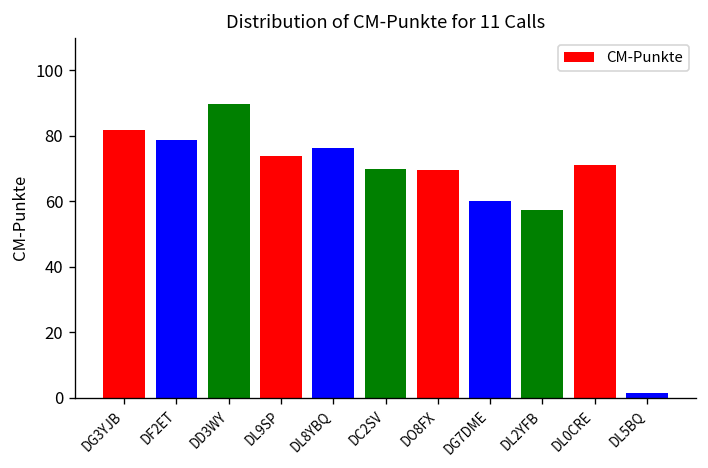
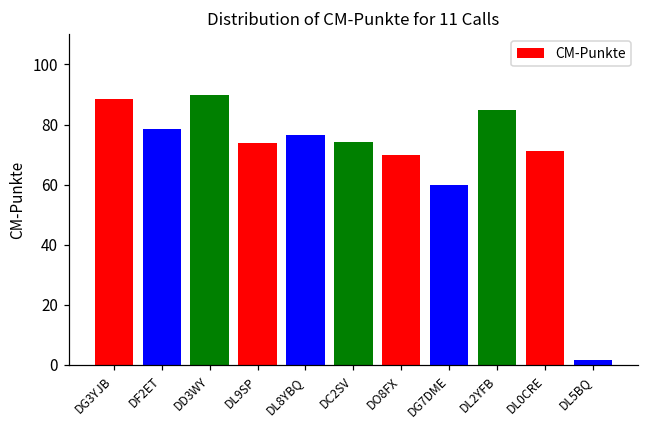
DG3YJB: 82 -> 89
DC2SV: 70 -> 74
DL2YFB: 57 -> 85
